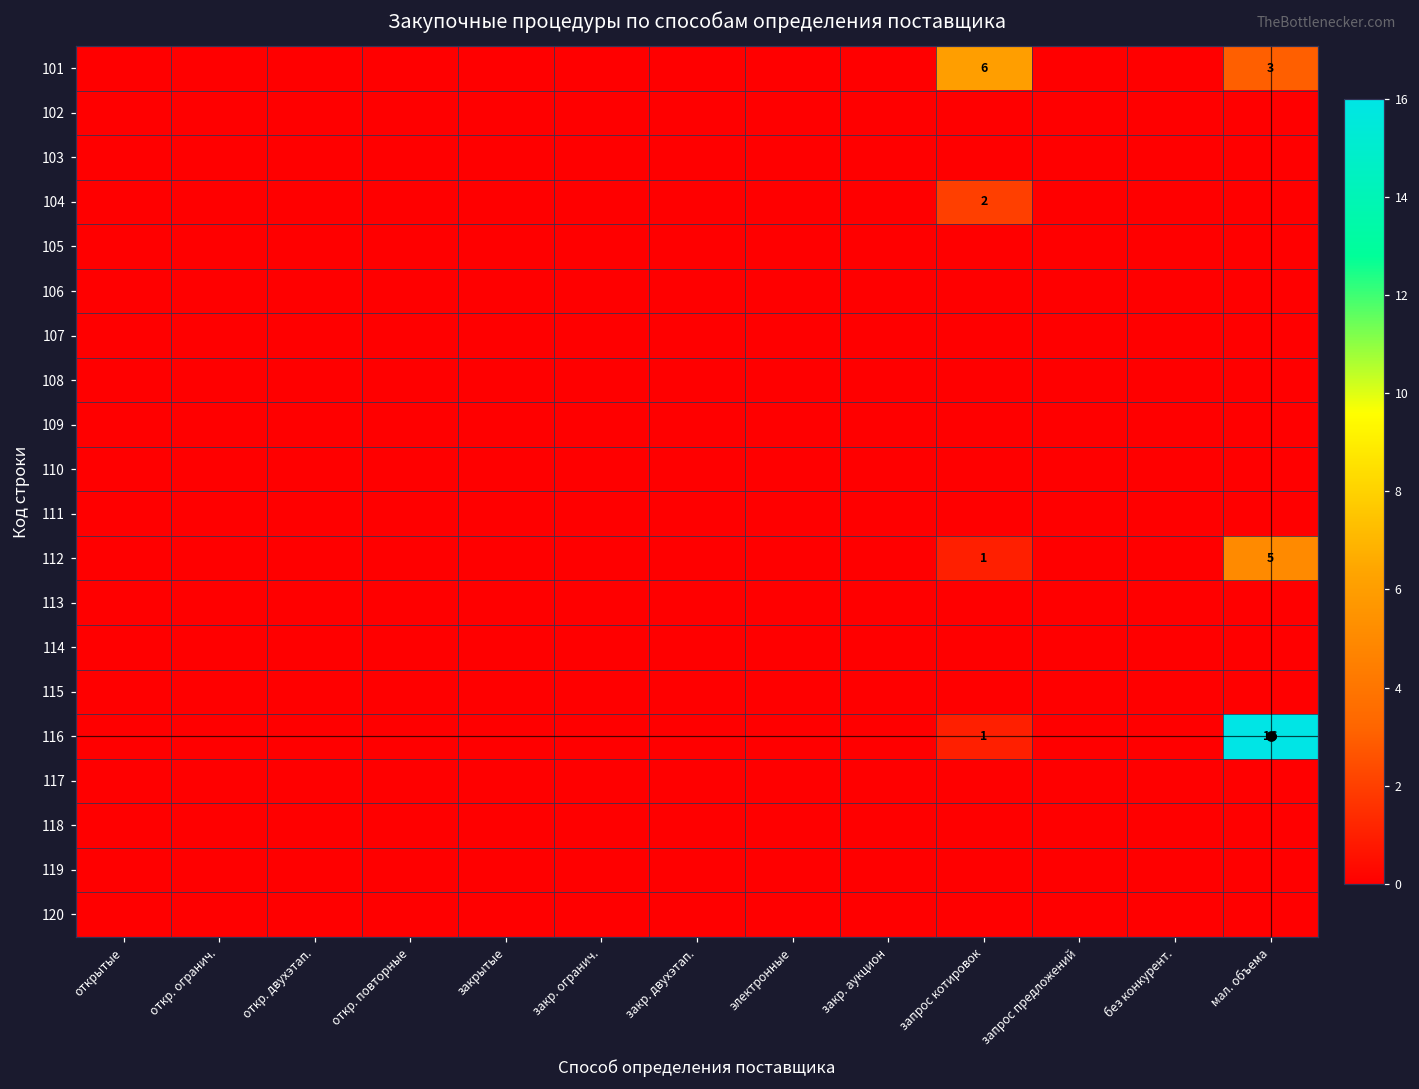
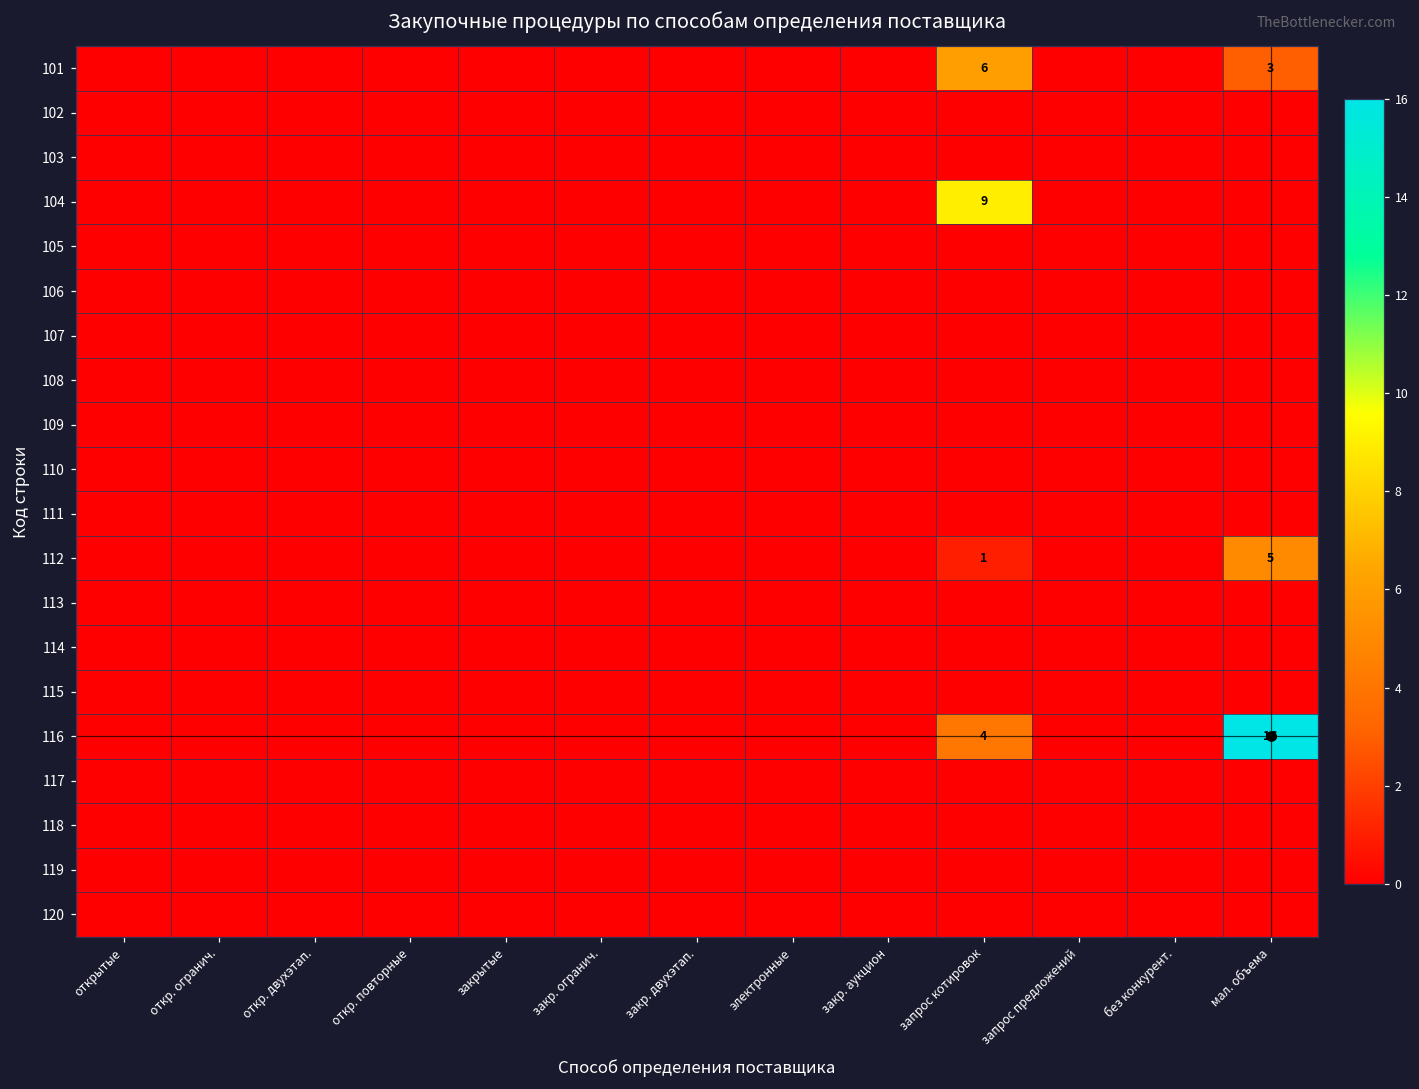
104, запрос котировок: 2 -> 9
116, запрос котировок: 1 -> 4
